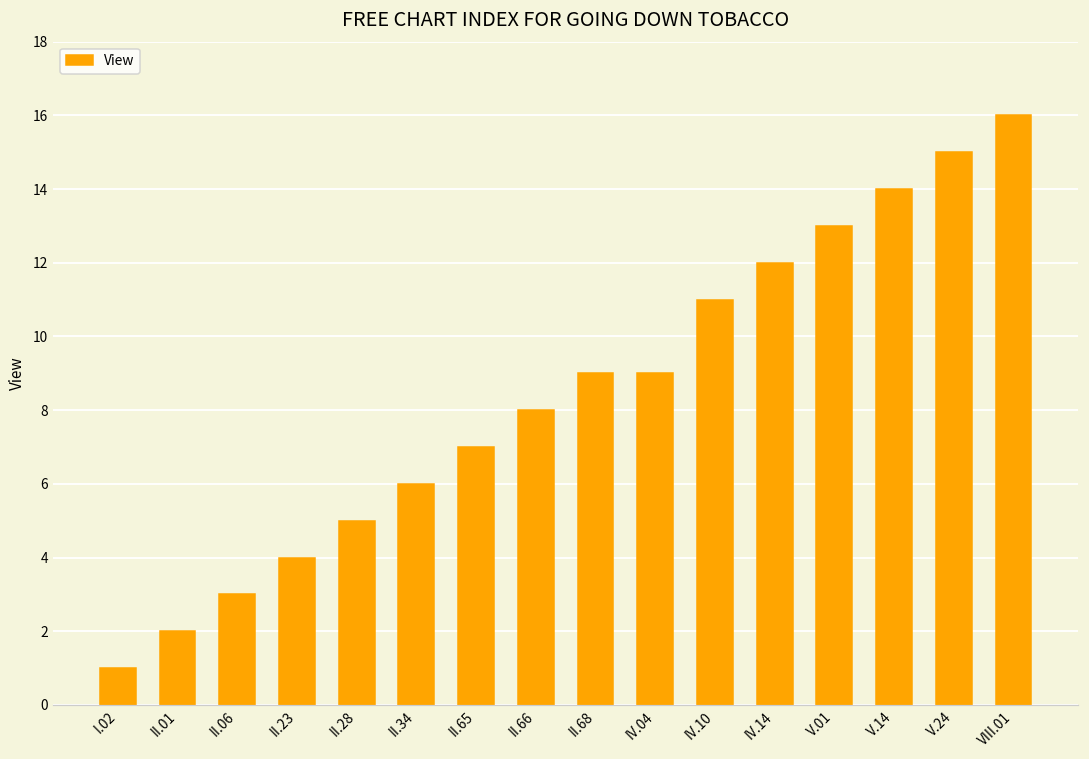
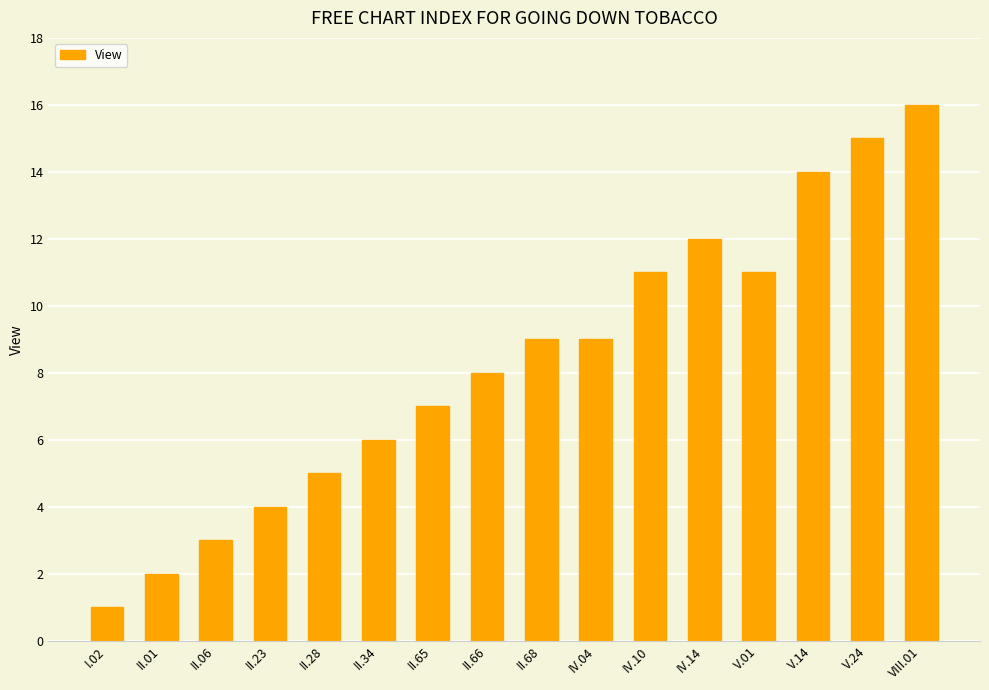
V.01: 13 -> 11
